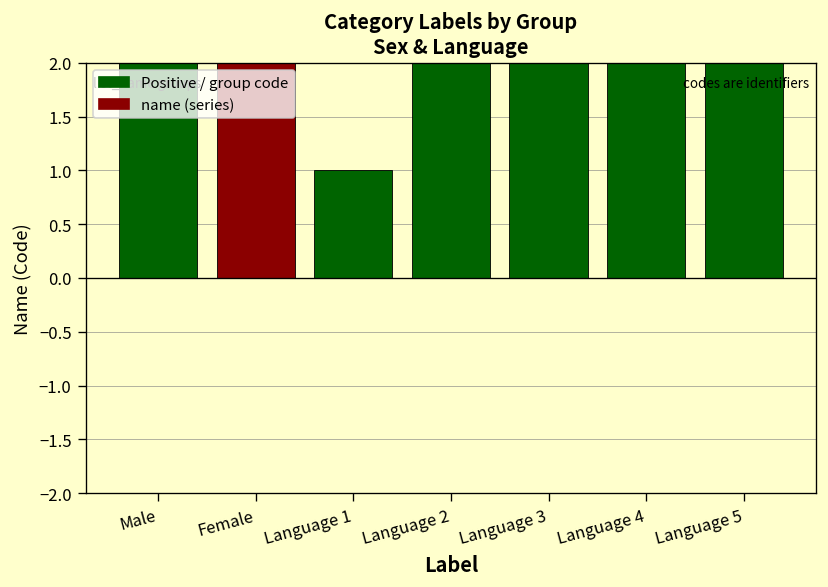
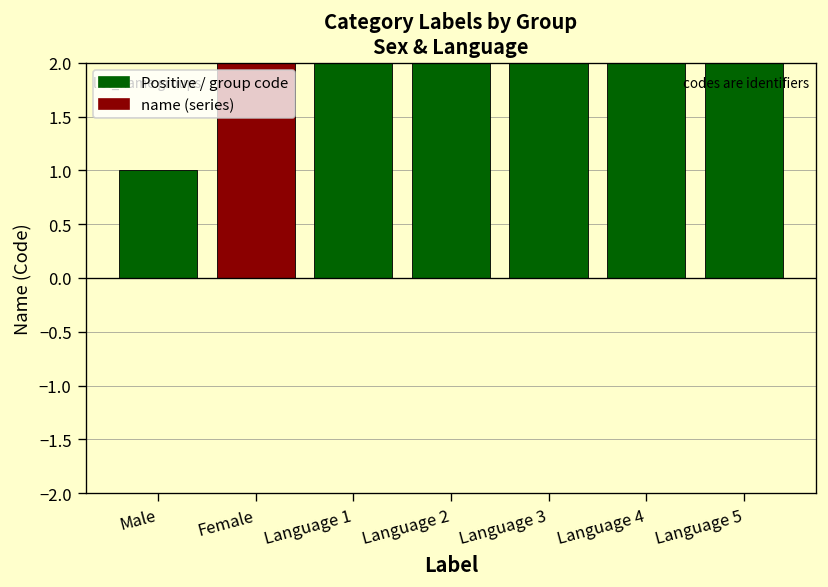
Male: 2 -> 1
Language 1: 1 -> 2
